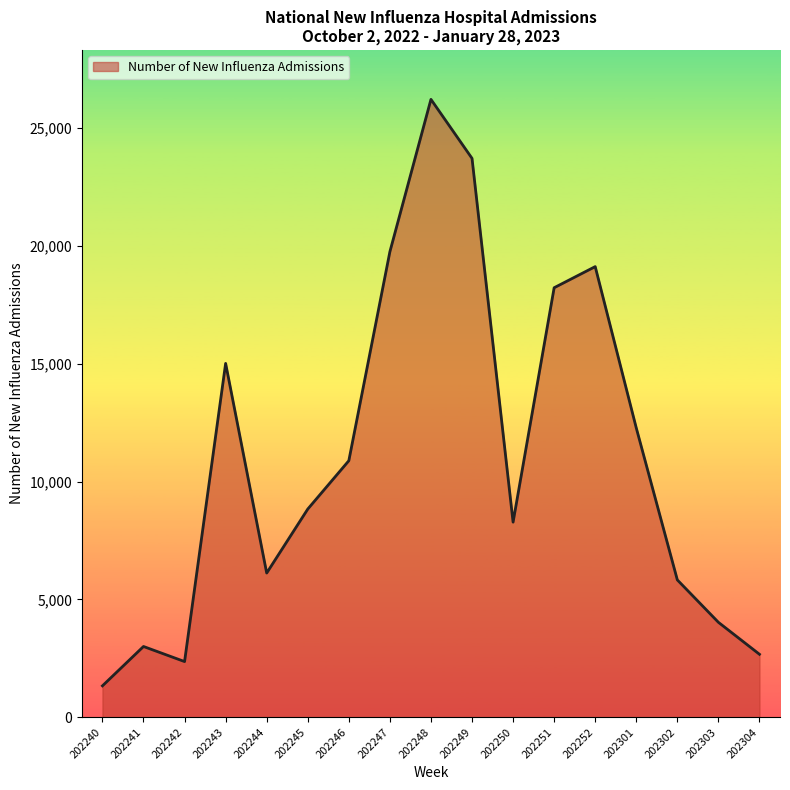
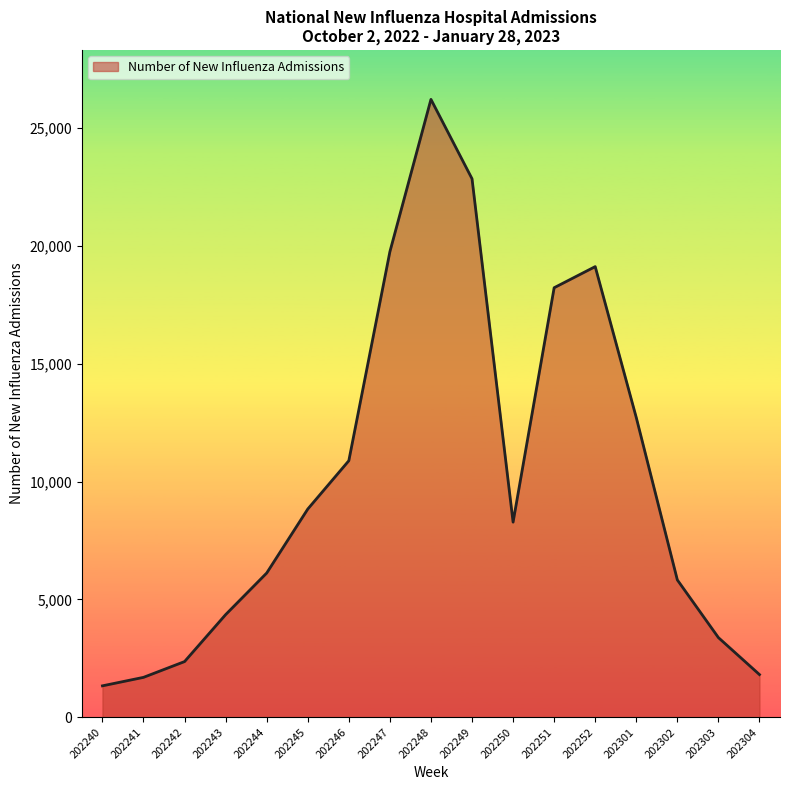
202241: 3,000 -> 1,700
202243: 15,000 -> 4,400
202249: 23,700 -> 22,900
202301: 12,300 -> 12,700
202303: 4,000 -> 3,400
202304: 2,700 -> 1,800
